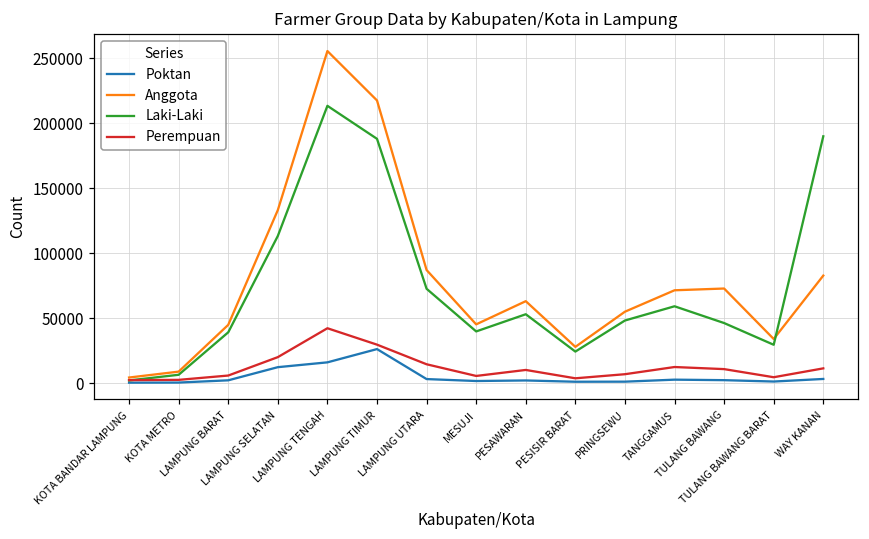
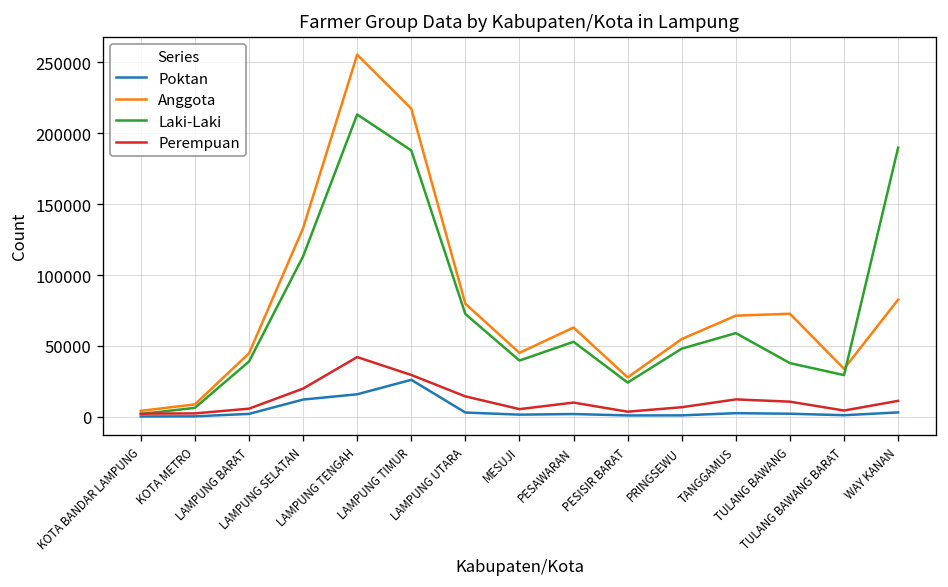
Anggota, LAMPUNG UTARA: 87000 -> 80000
Laki-Laki, TULANG BAWANG: 46000 -> 38000
